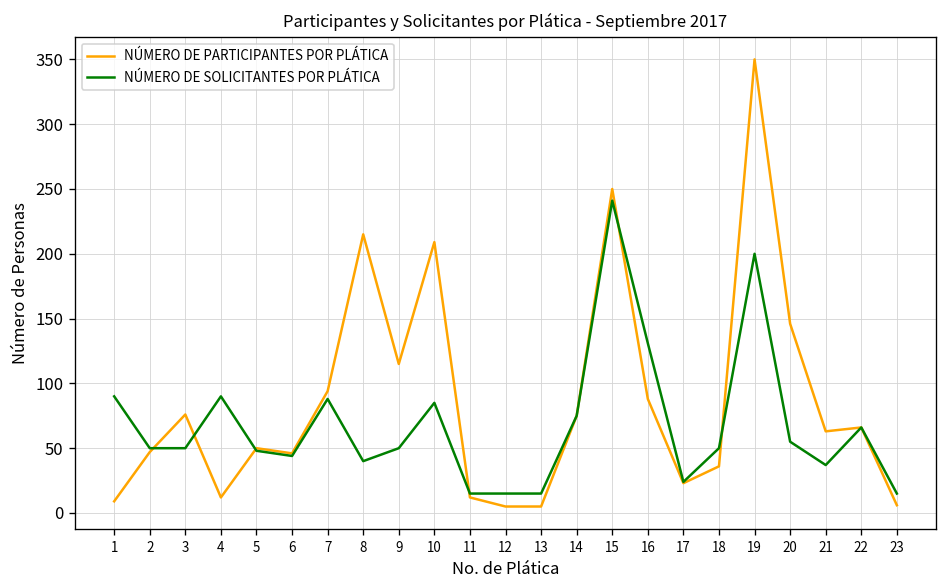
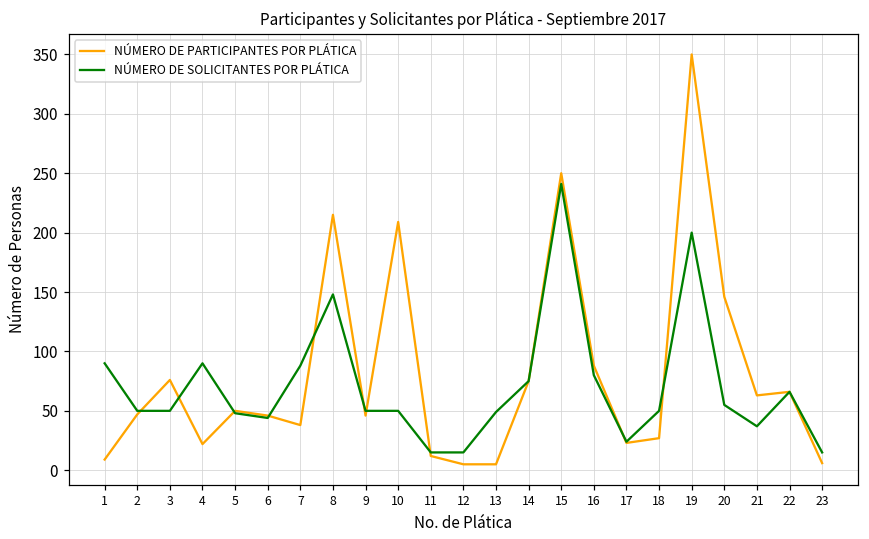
NÚMERO DE PARTICIPANTES POR PLÁTICA, 4: 12 -> 22
NÚMERO DE PARTICIPANTES POR PLÁTICA, 7: 94 -> 38
NÚMERO DE SOLICITANTES POR PLÁTICA, 8: 40 -> 148
NÚMERO DE PARTICIPANTES POR PLÁTICA, 9: 115 -> 46
NÚMERO DE SOLICITANTES POR PLÁTICA, 10: 85 -> 50
NÚMERO DE SOLICITANTES POR PLÁTICA, 13: 15 -> 49
NÚMERO DE SOLICITANTES POR PLÁTICA, 16: 131 -> 80
NÚMERO DE PARTICIPANTES POR PLÁTICA, 18: 36 -> 27
